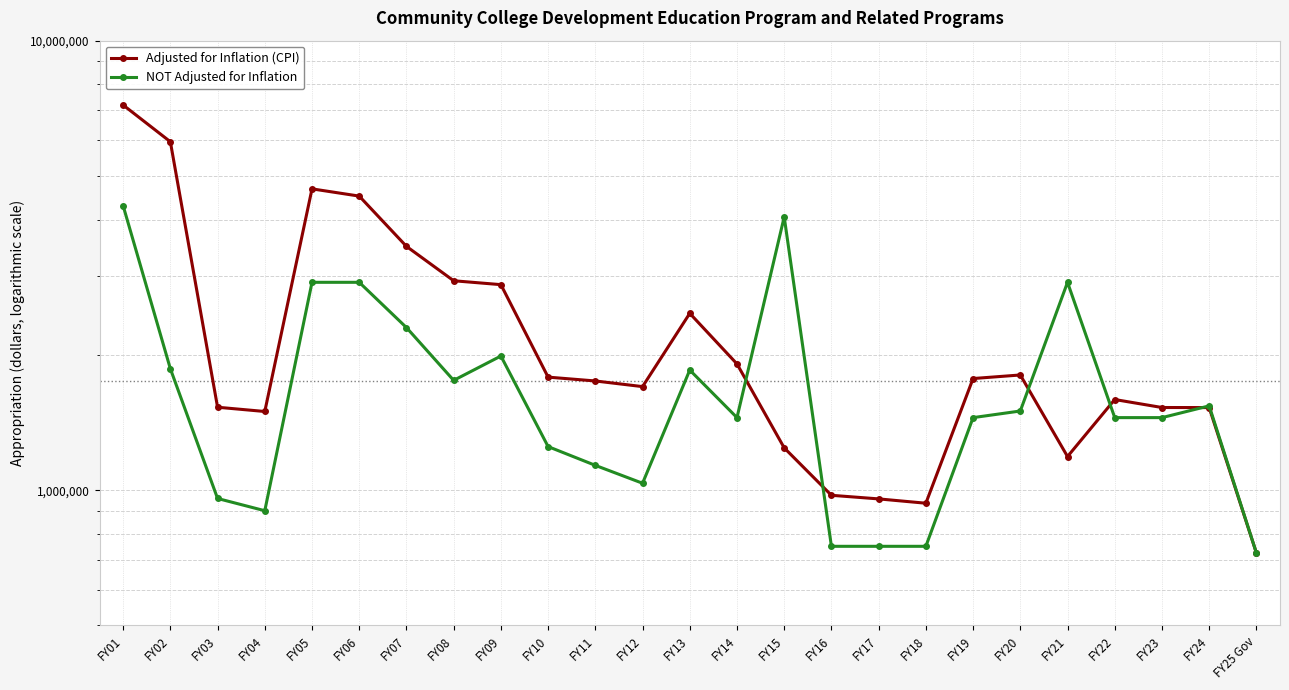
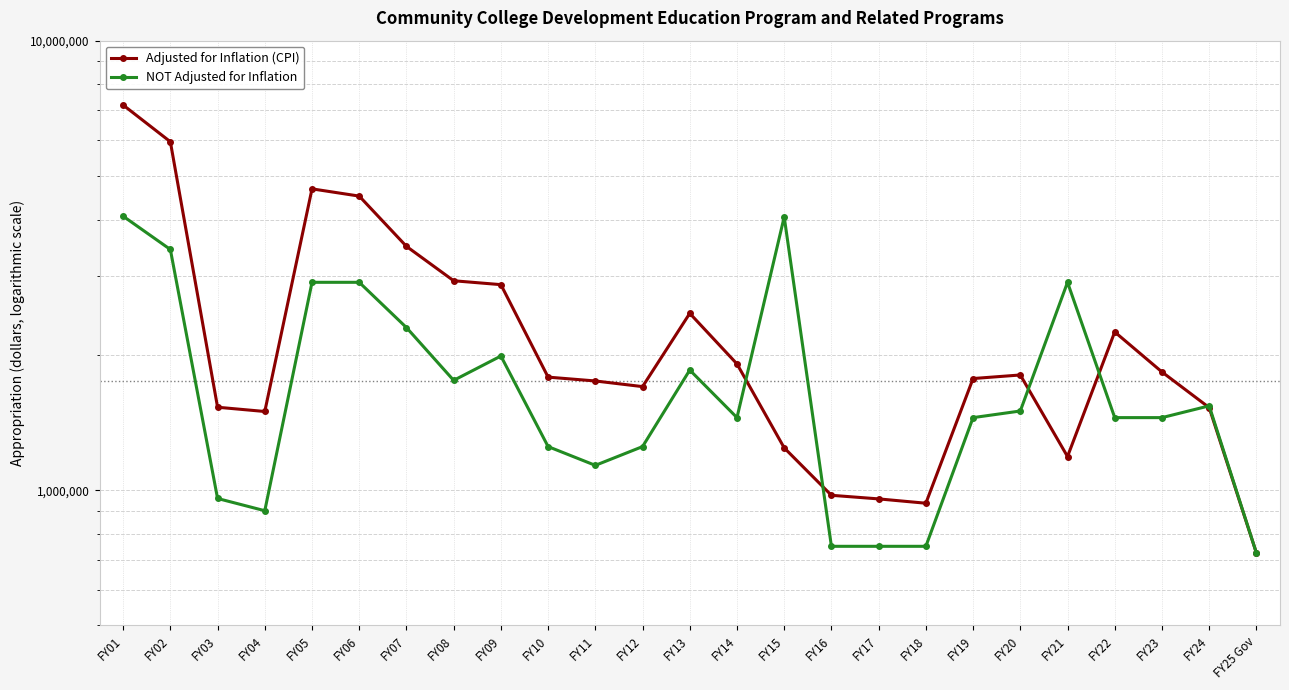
NOT Adjusted for Inflation, FY01: 4,300,000 -> 4,100,000
NOT Adjusted for Inflation, FY02: 1,860,000 -> 3,400,000
NOT Adjusted for Inflation, FY12: 1,040,000 -> 1,250,000
Adjusted for Inflation (CPI), FY22: 1,590,000 -> 2,200,000
Adjusted for Inflation (CPI), FY23: 1,530,000 -> 1,830,000
